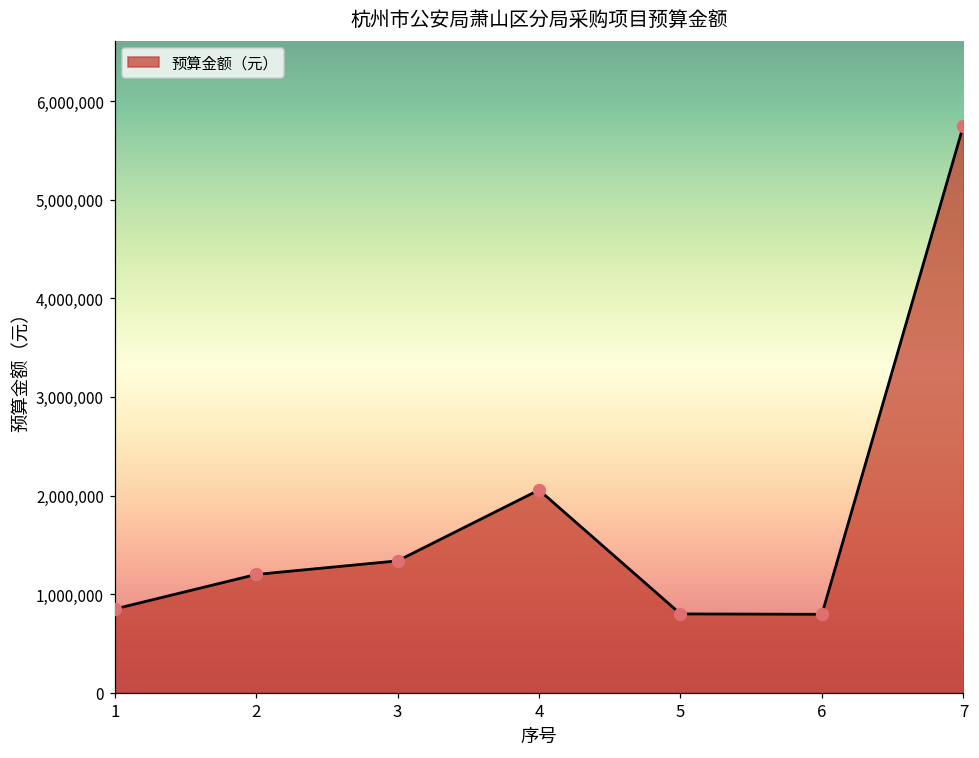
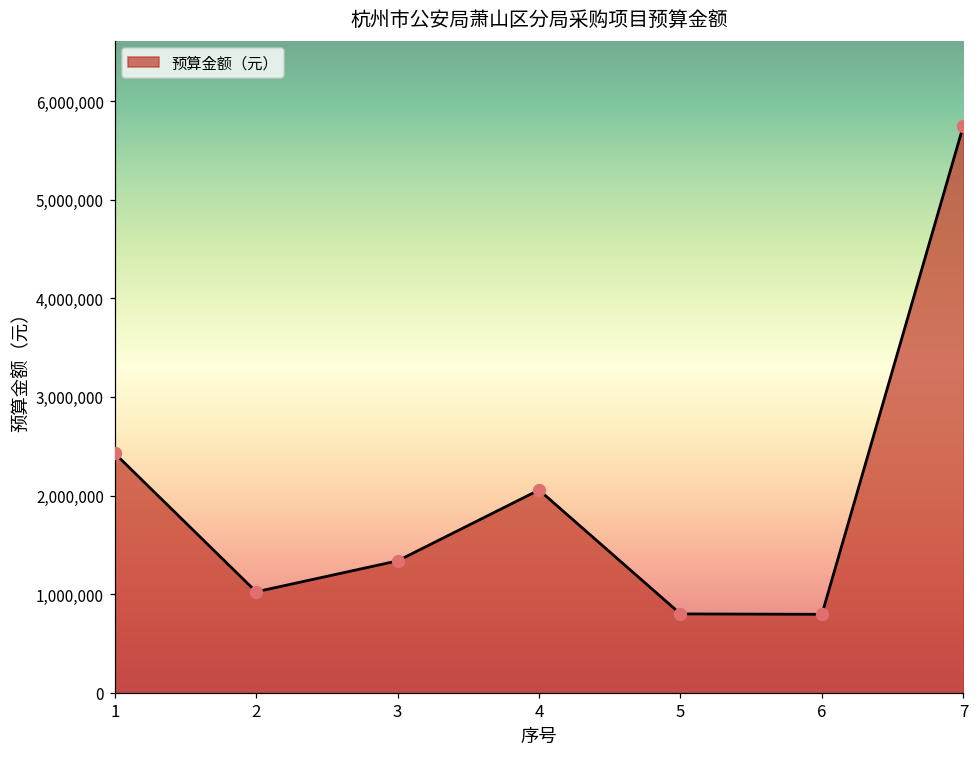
1: 900,000 -> 2,400,000
2: 1,200,000 -> 1,000,000
